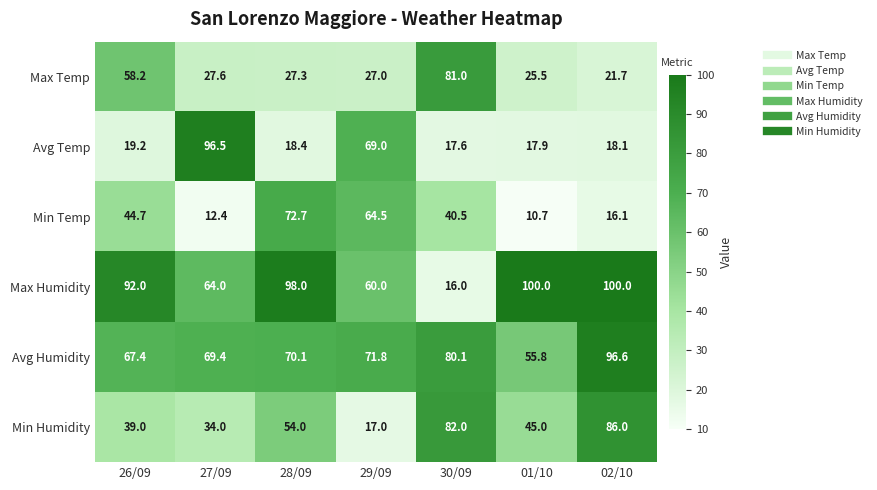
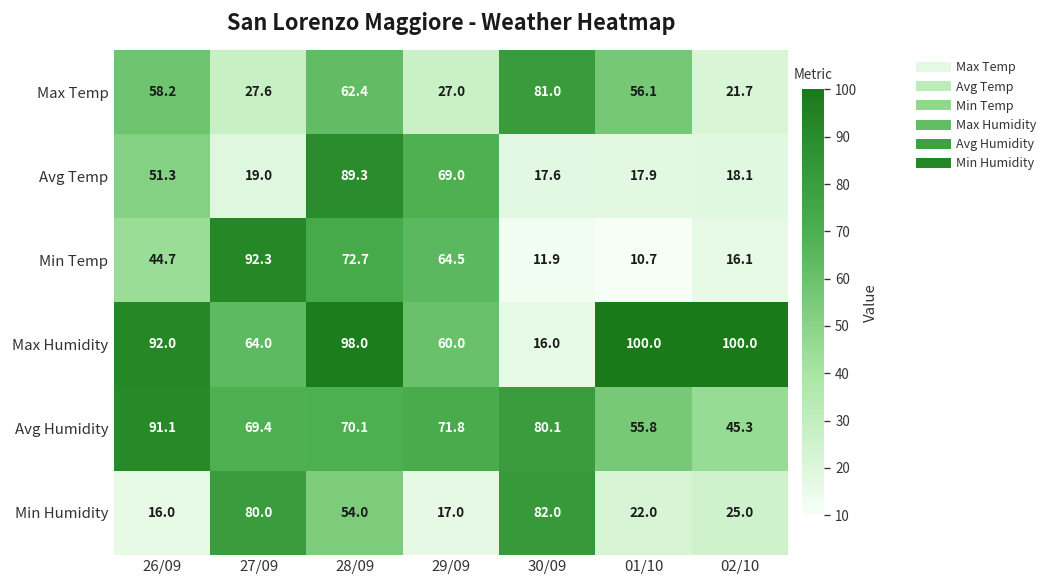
Max Temp, 28/09: 27.3 -> 62.4
Max Temp, 01/10: 25.5 -> 56.1
Avg Temp, 26/09: 19.2 -> 51.3
Avg Temp, 27/09: 96.5 -> 19.0
Avg Temp, 28/09: 18.4 -> 89.3
Min Temp, 27/09: 12.4 -> 92.3
Min Temp, 30/09: 40.5 -> 11.9
Avg Humidity, 26/09: 67.4 -> 91.1
Avg Humidity, 02/10: 96.6 -> 45.3
Min Humidity, 26/09: 39.0 -> 16.0
Min Humidity, 27/09: 34.0 -> 80.0
Min Humidity, 01/10: 45.0 -> 22.0
Min Humidity, 02/10: 86.0 -> 25.0
